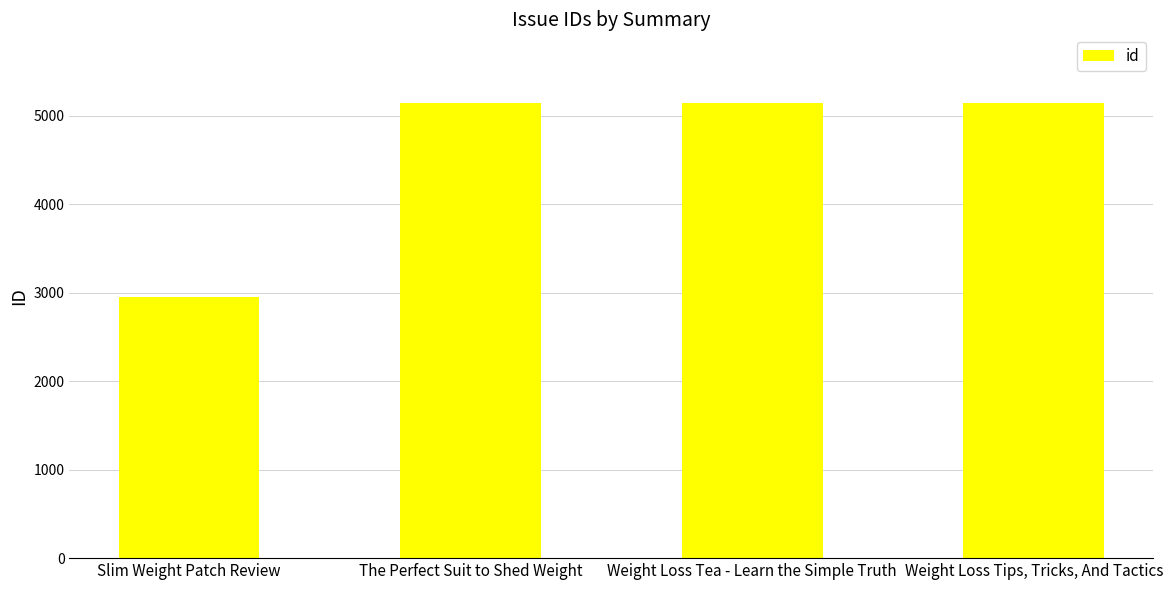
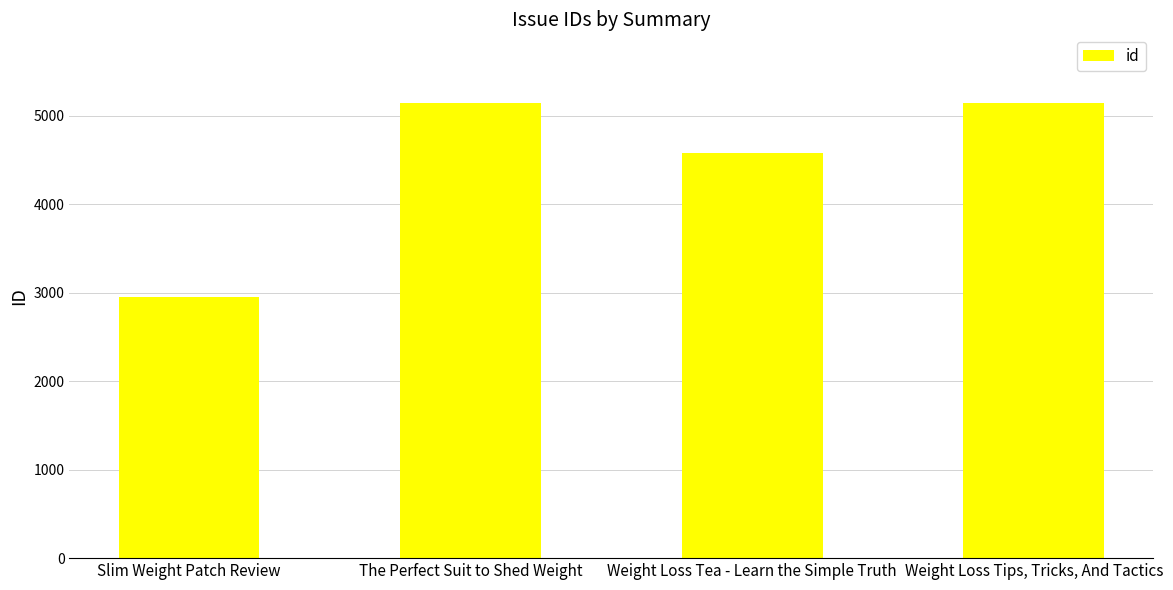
Weight Loss Tea - Learn the Simple Truth: 5100 -> 4600
